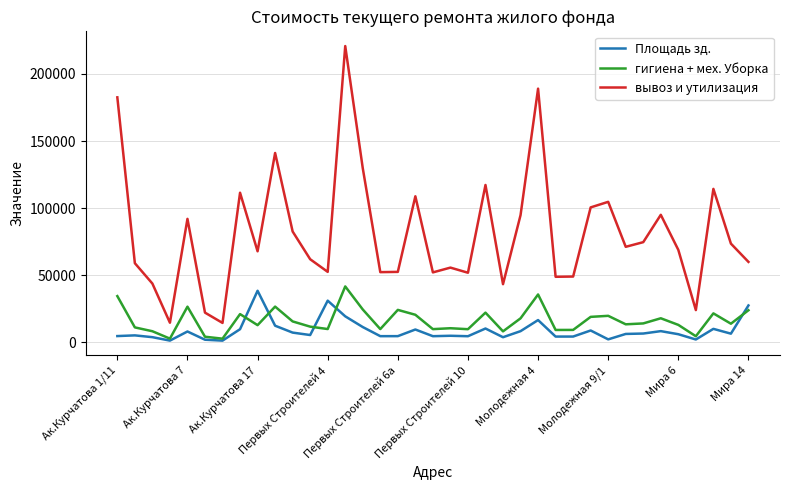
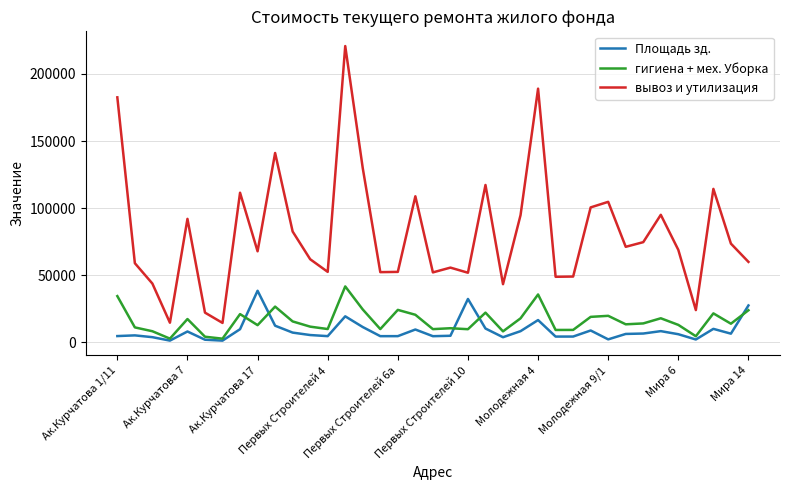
гигиена + мех. Уборка, Ак.Курчатова 7: 27000 -> 17000
Площадь зд., Первых Строителей 4: 31000 -> 5000
Площадь зд., Первых Строителей 10: 5000 -> 32000
